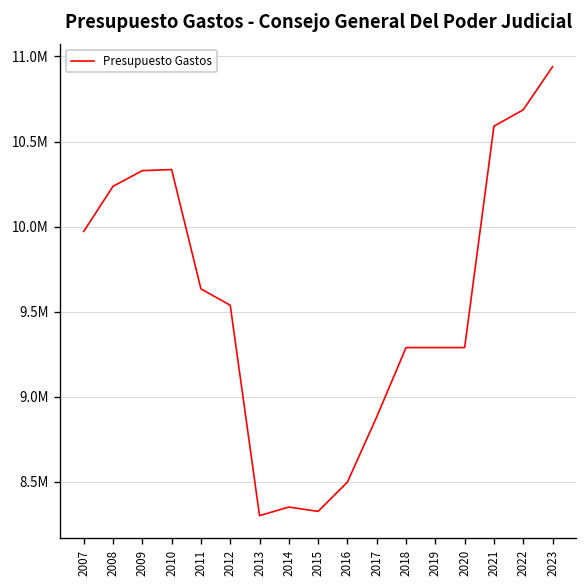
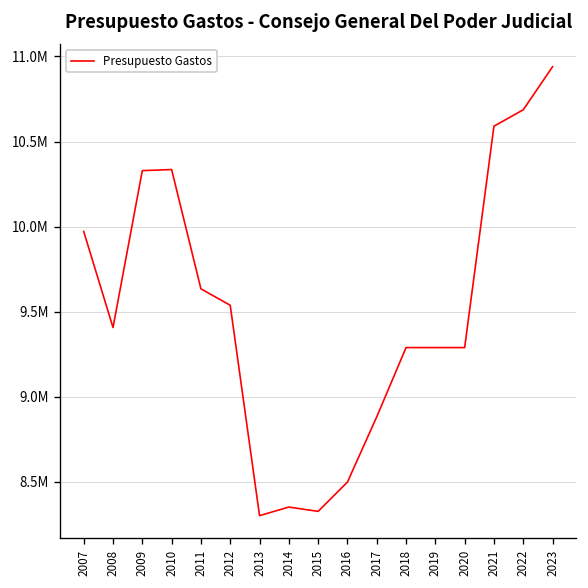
2008: 10240000 -> 9410000
